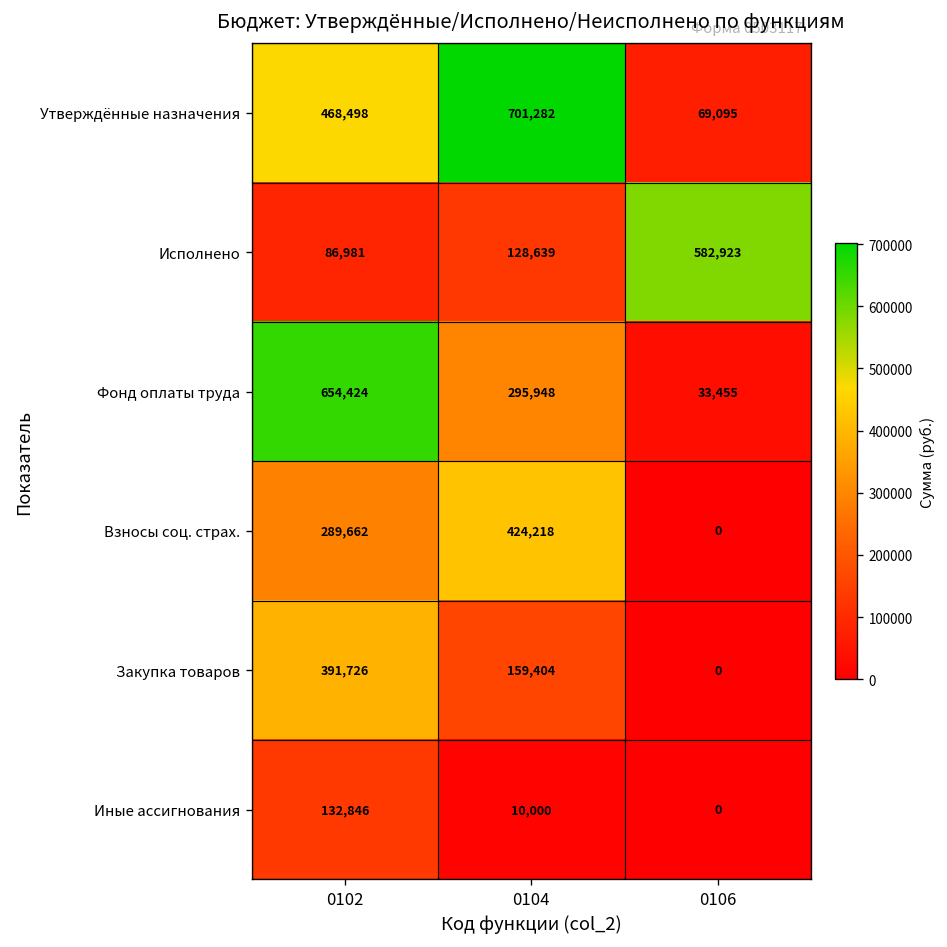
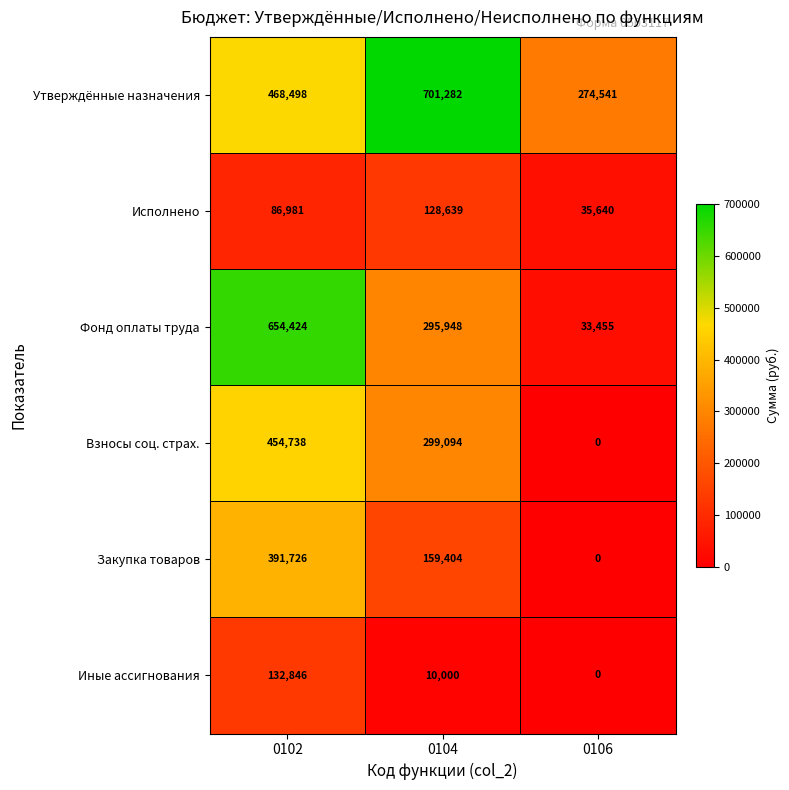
Утверждённые назначения, 0106: 69,095 -> 274,541
Исполнено, 0106: 582,923 -> 35,640
Взносы соц. страх., 0102: 289,662 -> 454,738
Взносы соц. страх., 0104: 424,218 -> 299,094
